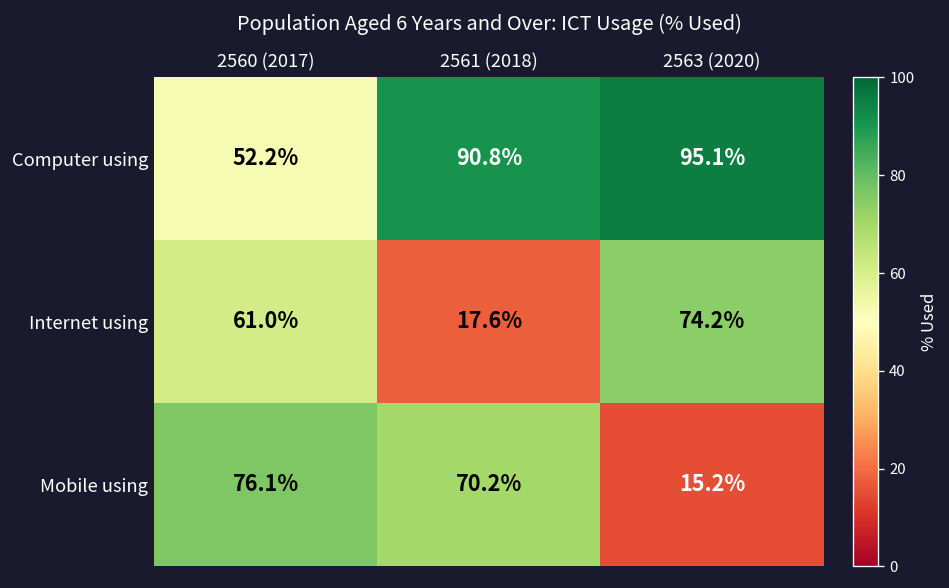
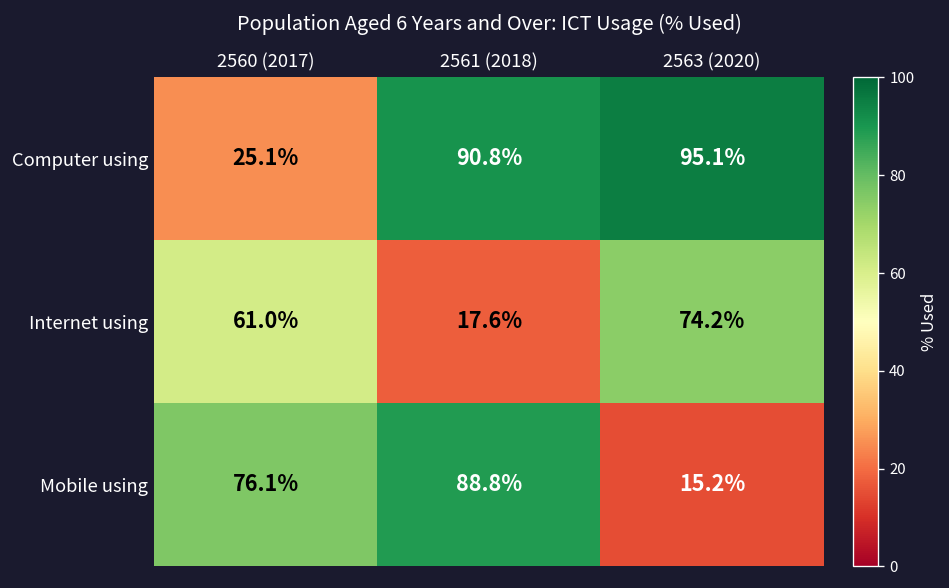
Computer using, 2560 (2017): 52.2% -> 25.1%
Mobile using, 2561 (2018): 70.2% -> 88.8%
